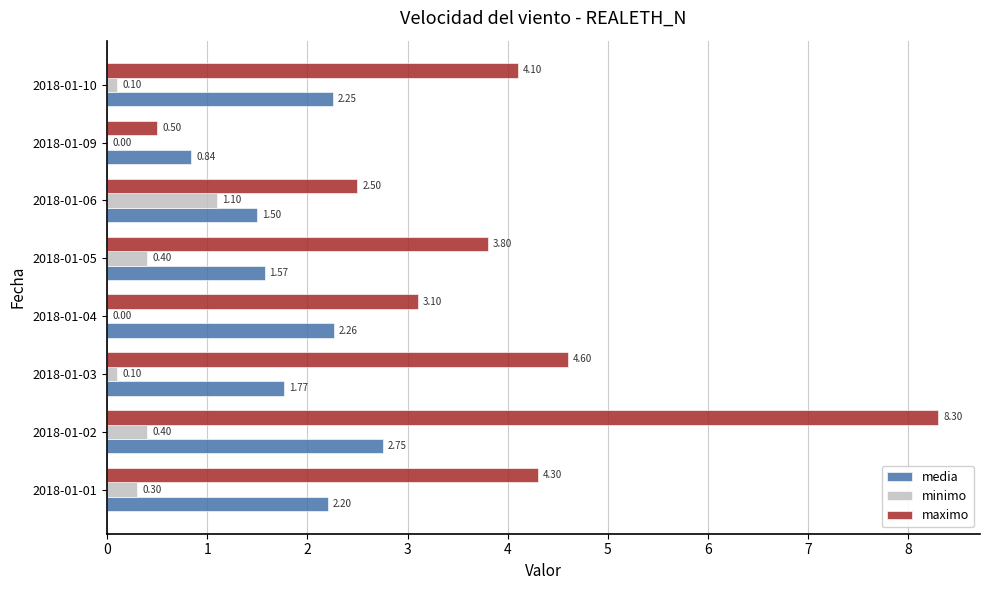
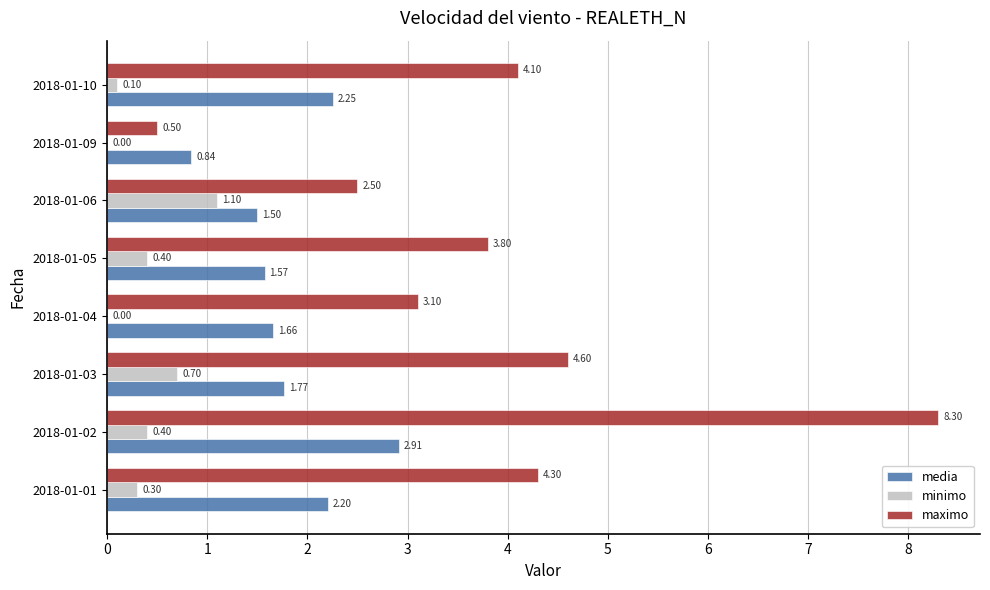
media, 2018-01-04: 2.26 -> 1.66
minimo, 2018-01-03: 0.10 -> 0.70
media, 2018-01-02: 2.75 -> 2.91
